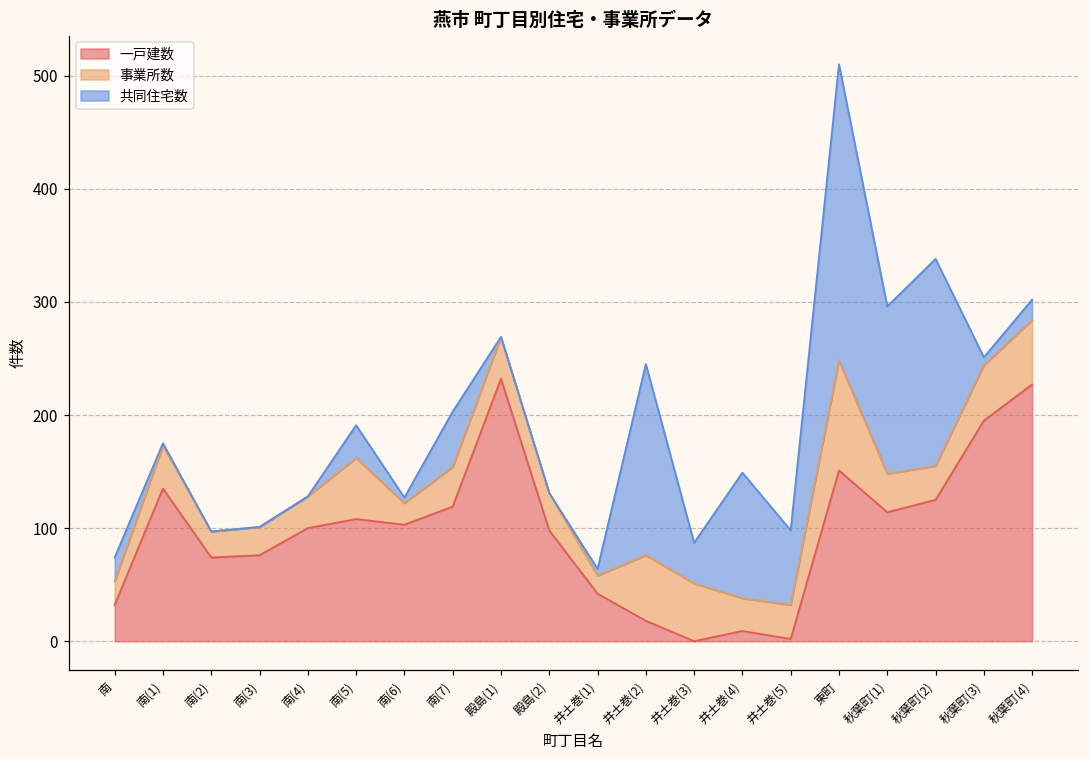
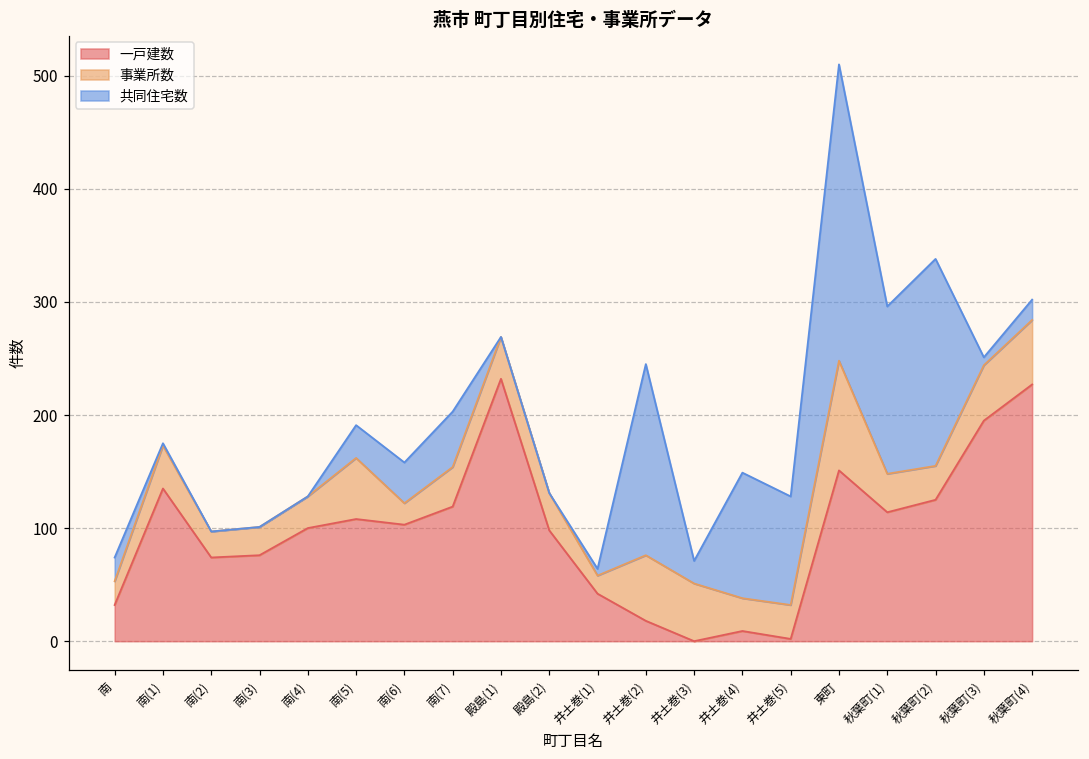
共同住宅数, 南(6): 5 -> 36
共同住宅数, 井土巻(3): 36 -> 20
共同住宅数, 井土巻(5): 66 -> 96
